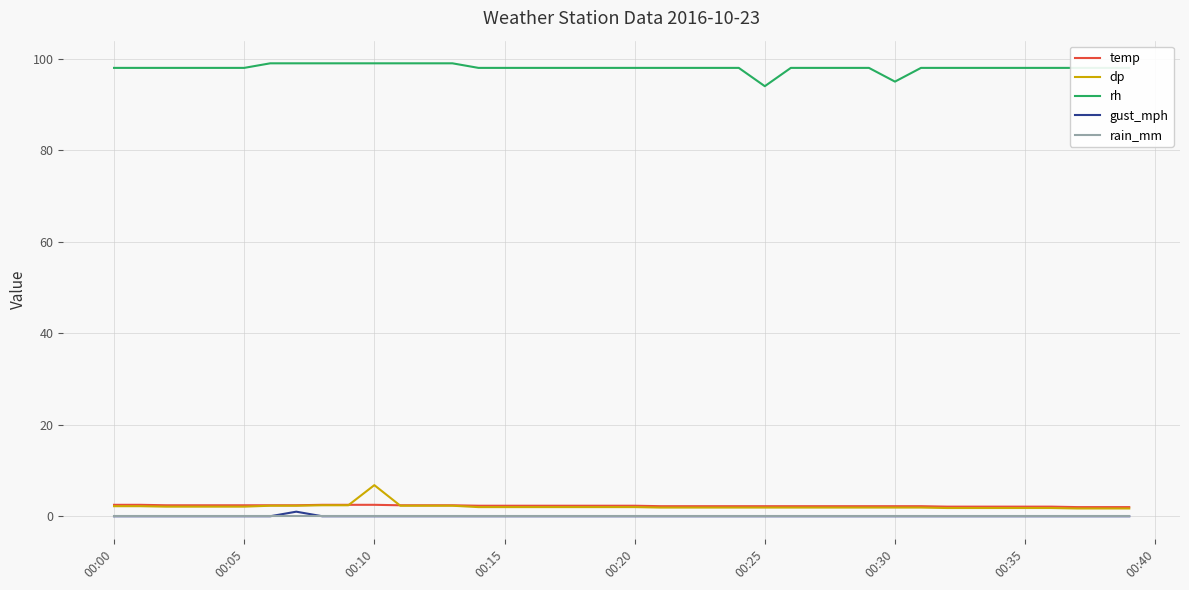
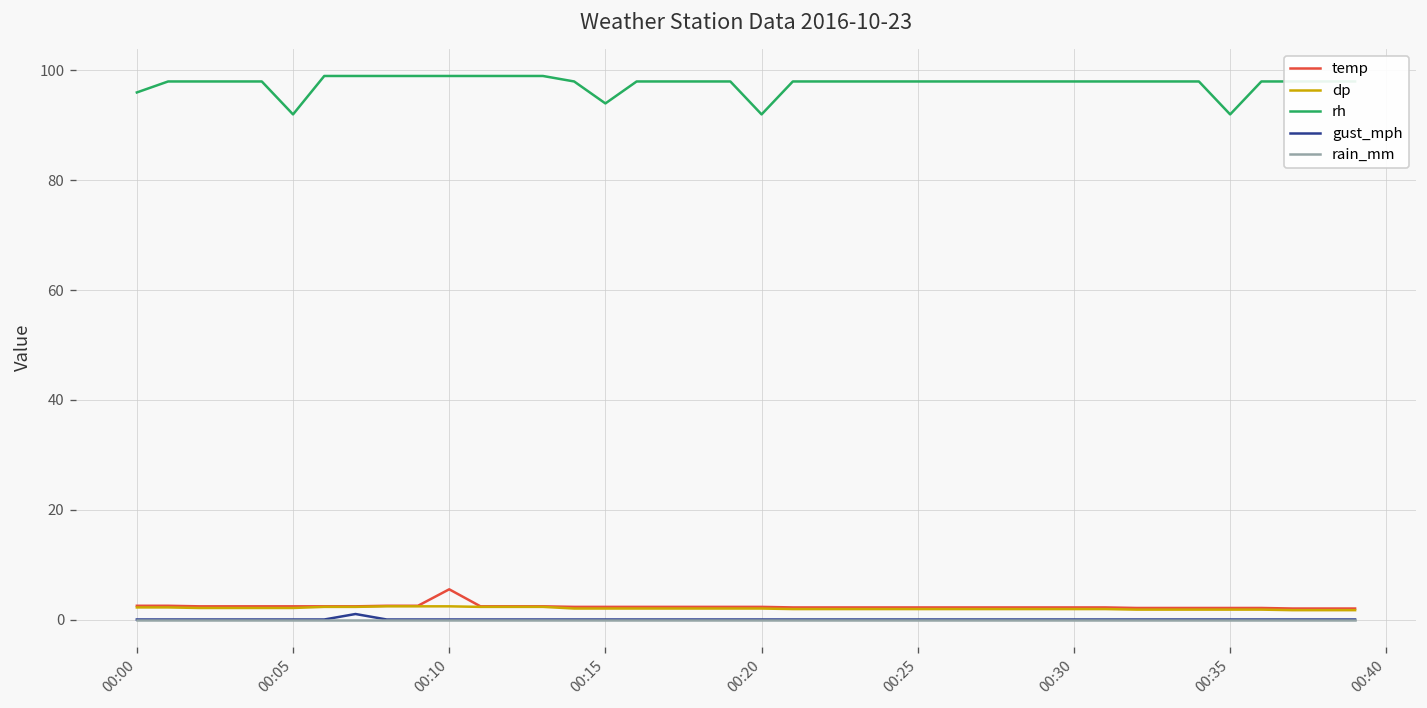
rh, 00:00: 98 -> 96
rh, 00:05: 98 -> 92
temp, 00:10: 3 -> 6
dp, 00:10: 7 -> 2
rh, 00:15: 98 -> 94
rh, 00:20: 98 -> 92
rh, 00:25: 94 -> 98
rh, 00:30: 95 -> 98
rh, 00:35: 98 -> 92
